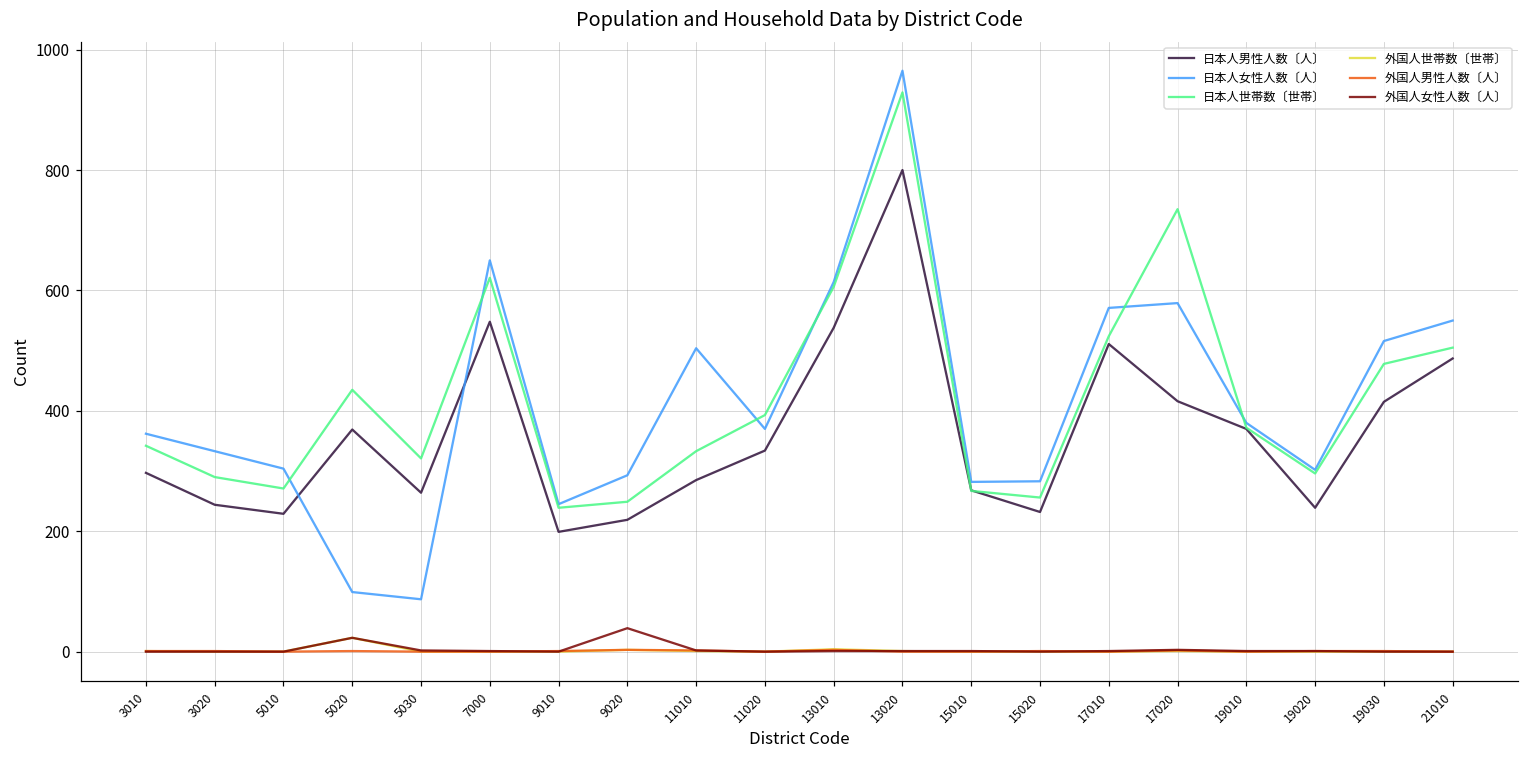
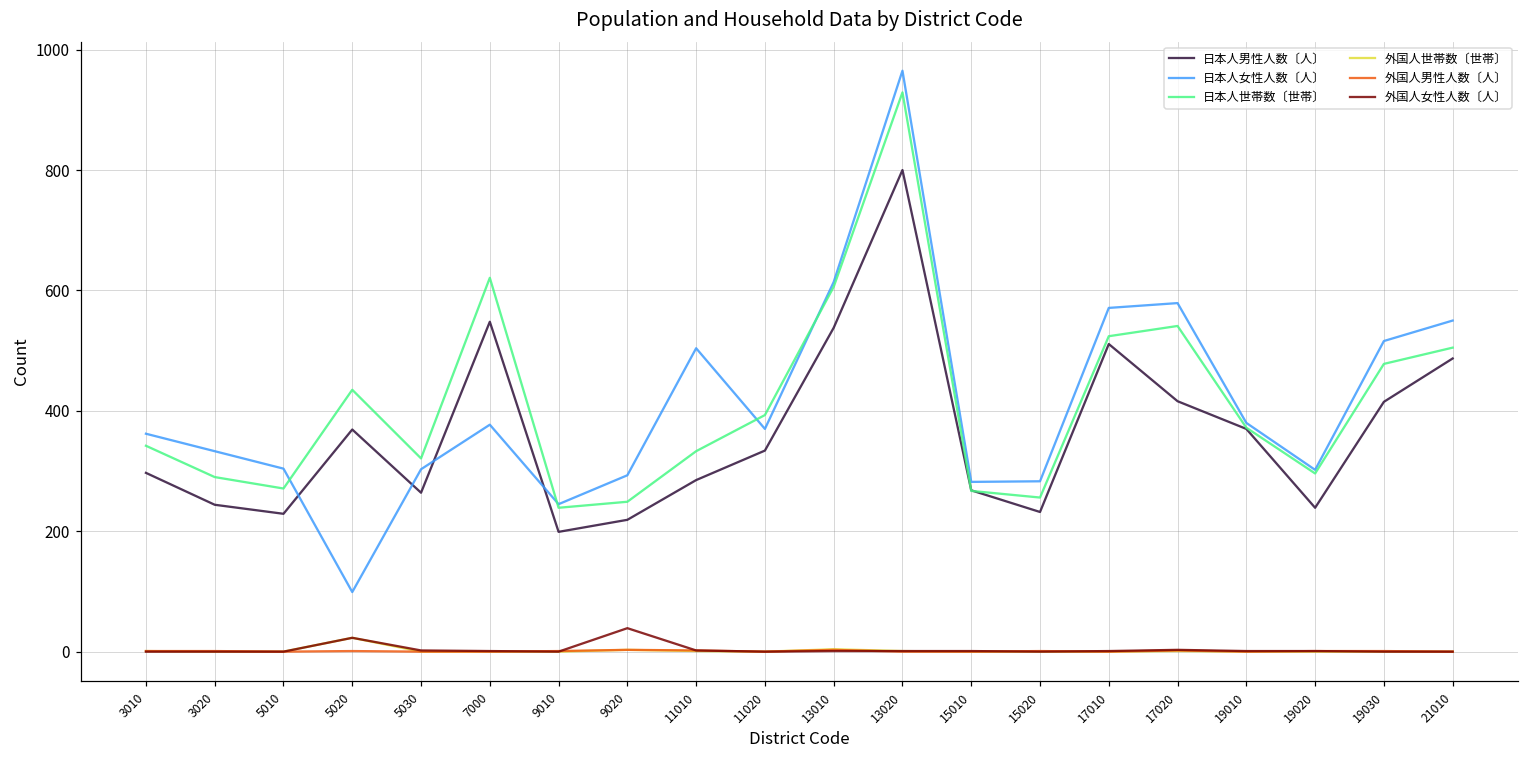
日本人女性人数〔人〕, 5030: 90 -> 300
日本人女性人数〔人〕, 7000: 650 -> 380
日本人世帯数〔世帯〕, 17020: 740 -> 540
